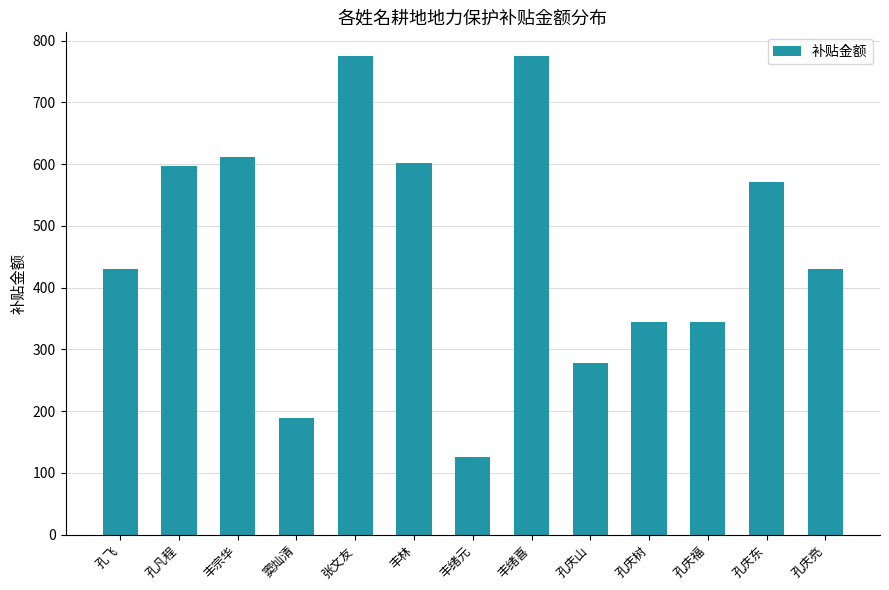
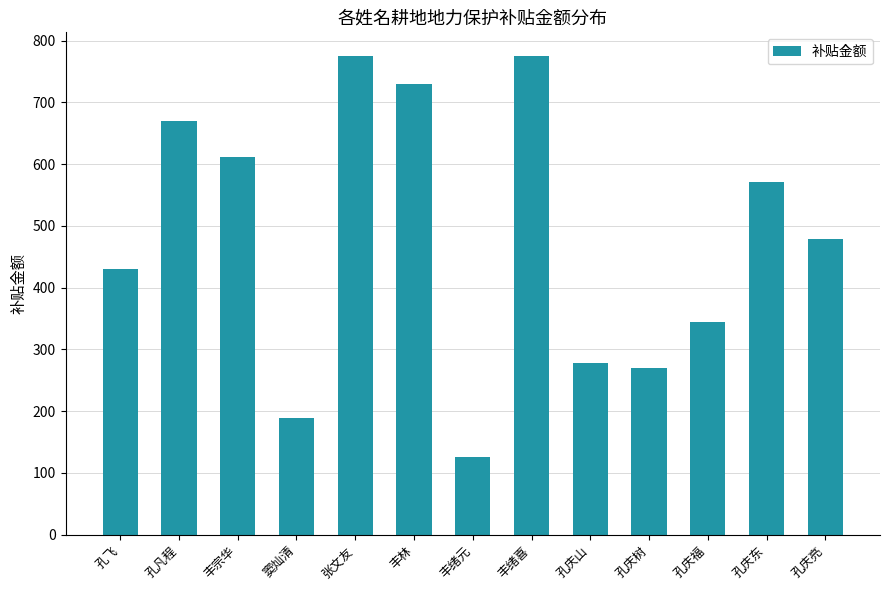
孔凡程: 600 -> 670
丰林: 600 -> 730
孔庆树: 340 -> 270
孔庆亮: 430 -> 480
